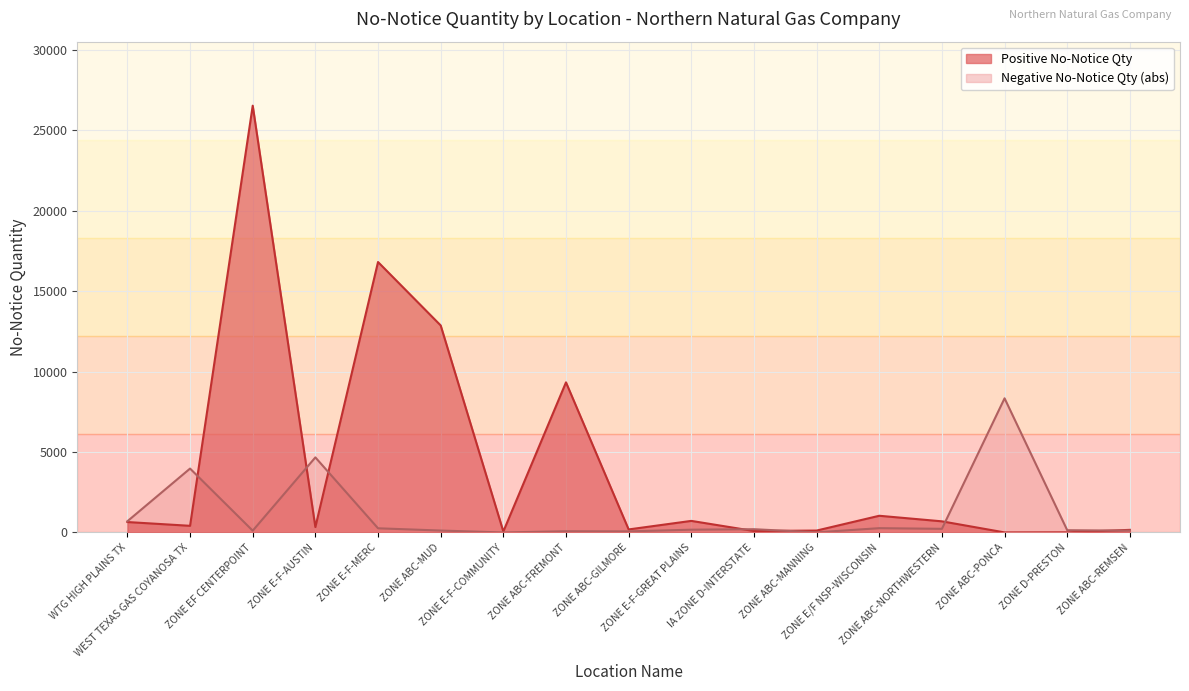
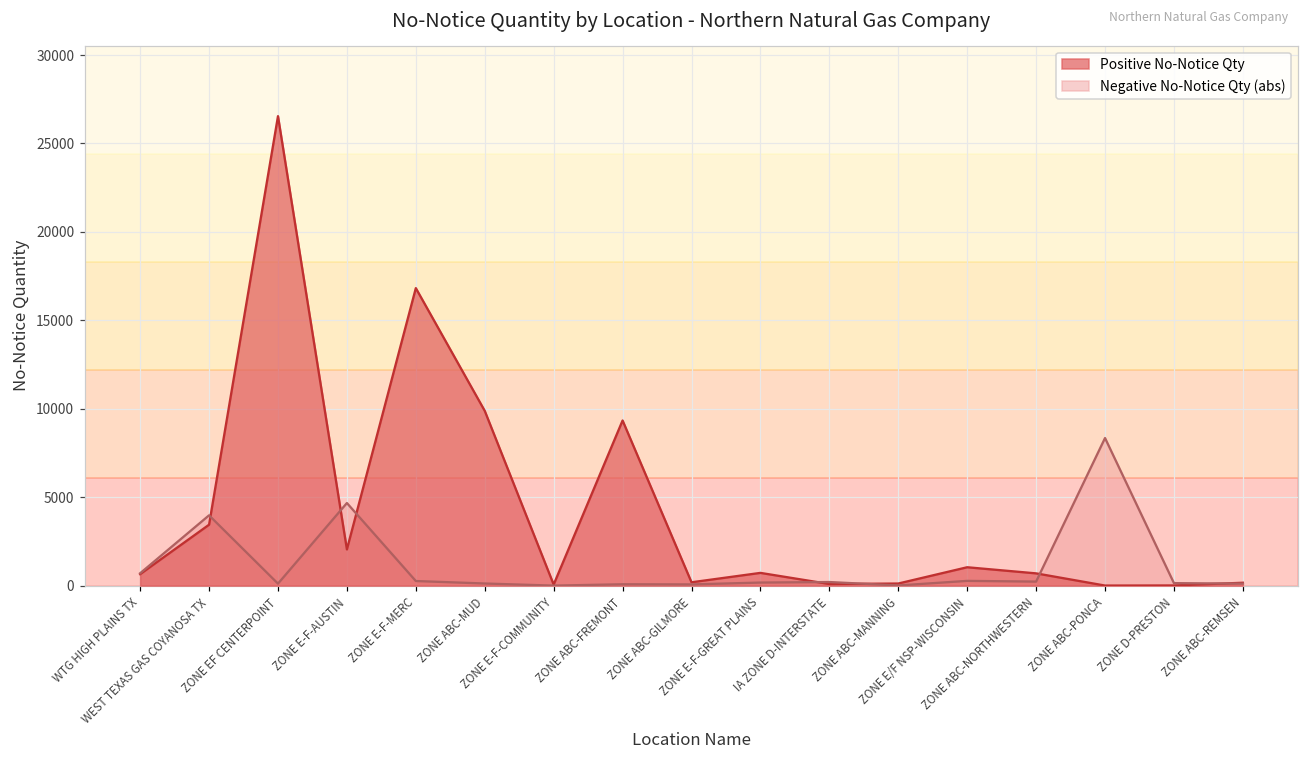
Positive No-Notice Qty, WEST TEXAS GAS COYANOSA TX: 400 -> 3400
Positive No-Notice Qty, ZONE E-F-AUSTIN: 300 -> 2000
Positive No-Notice Qty, ZONE ABC-MUD: 12900 -> 9900
